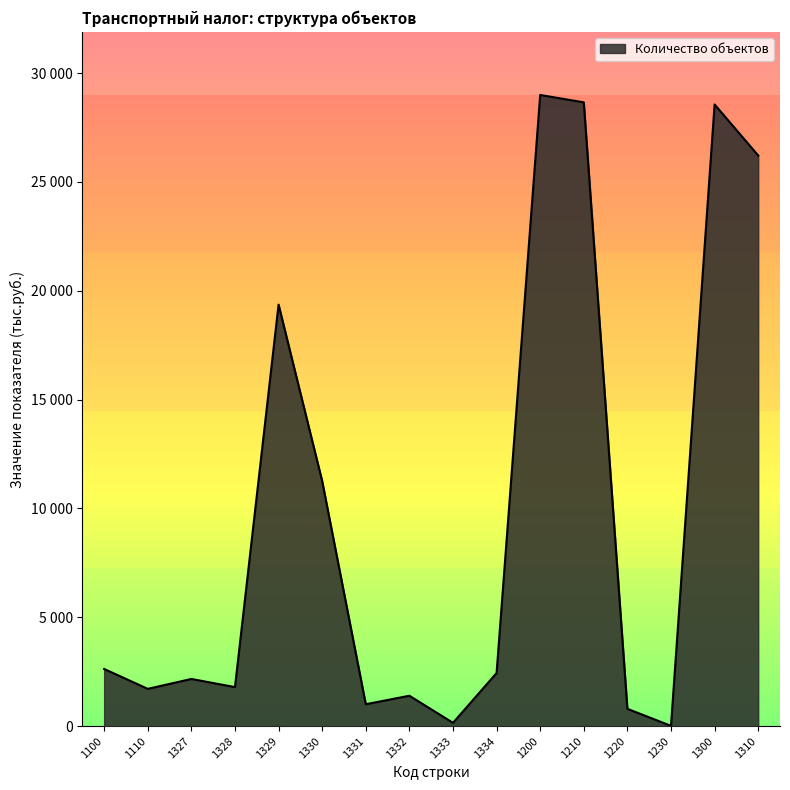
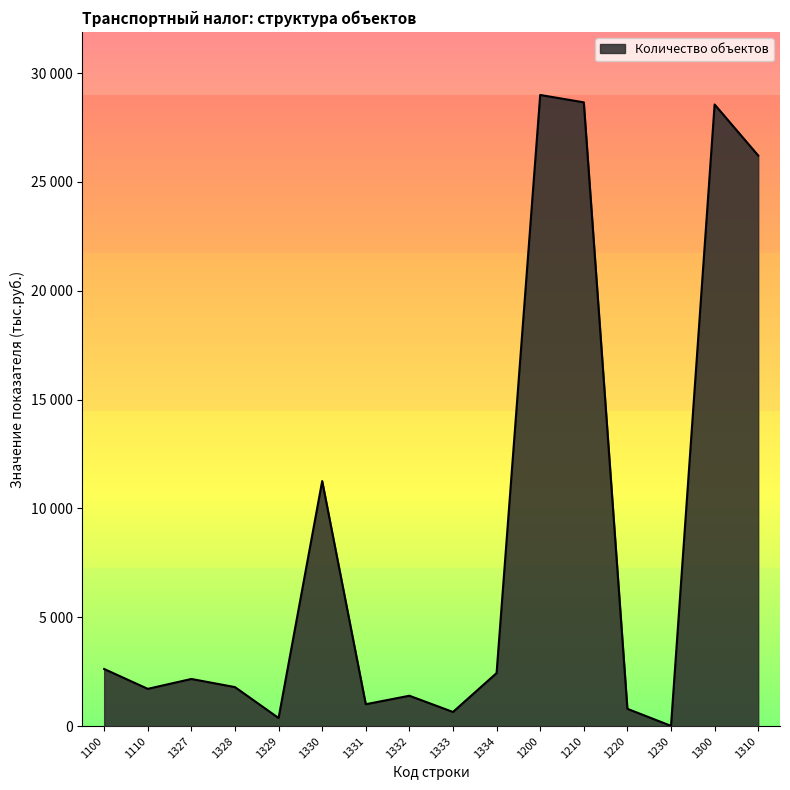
1329: 19400 -> 400
1333: 200 -> 700
